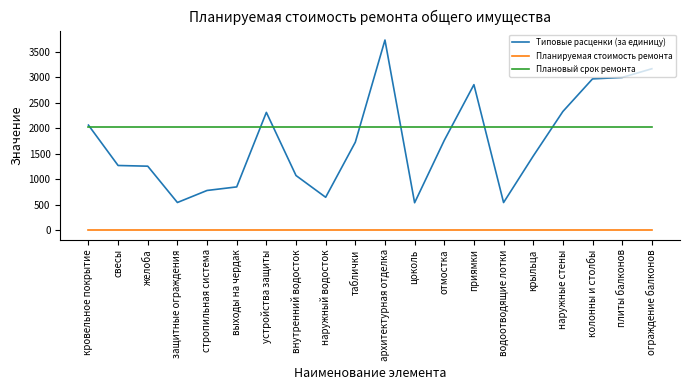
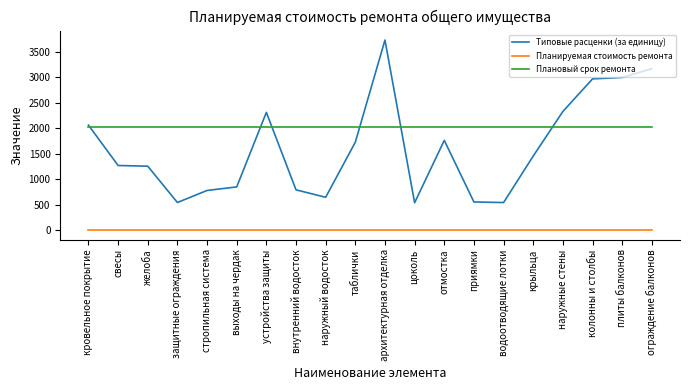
Типовые расценки (за единицу), внутренний водосток: 1100 -> 800
Типовые расценки (за единицу), приямки: 2900 -> 600
